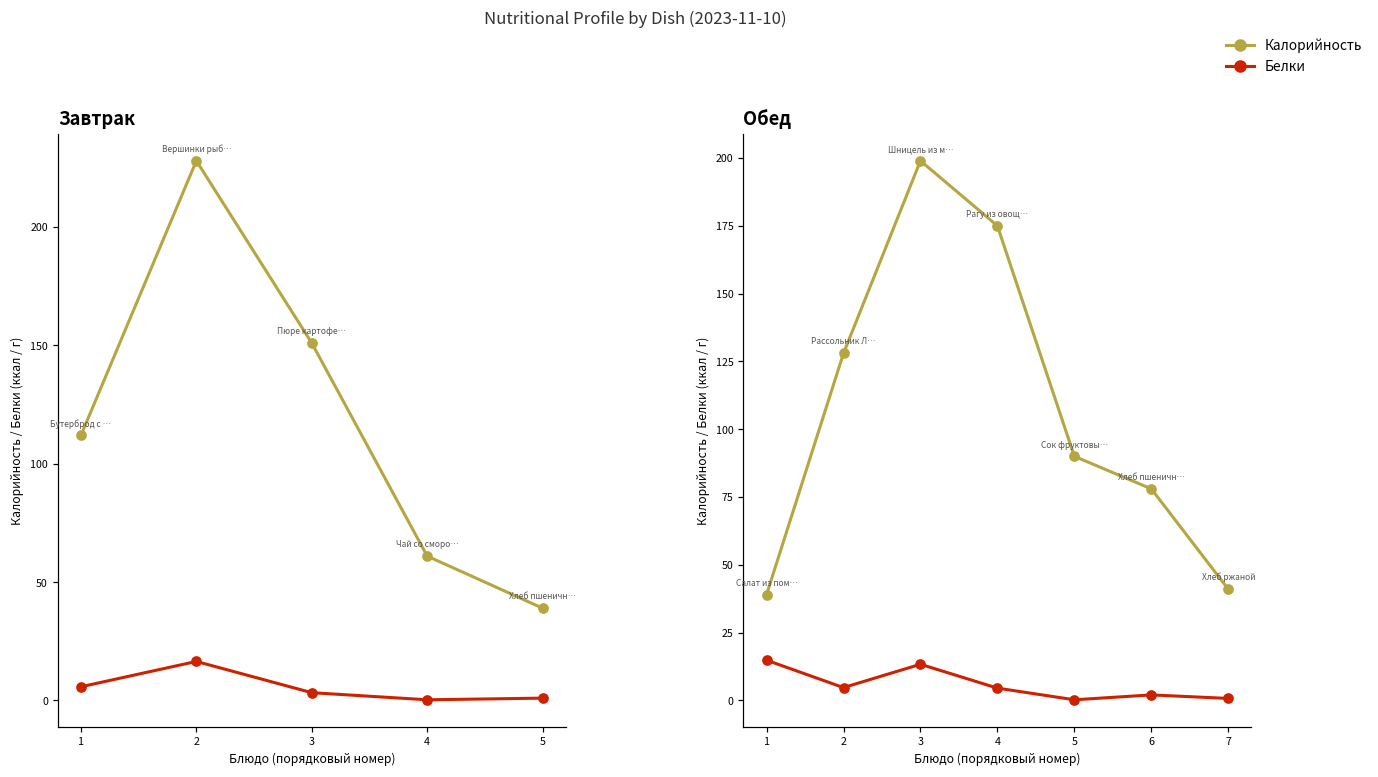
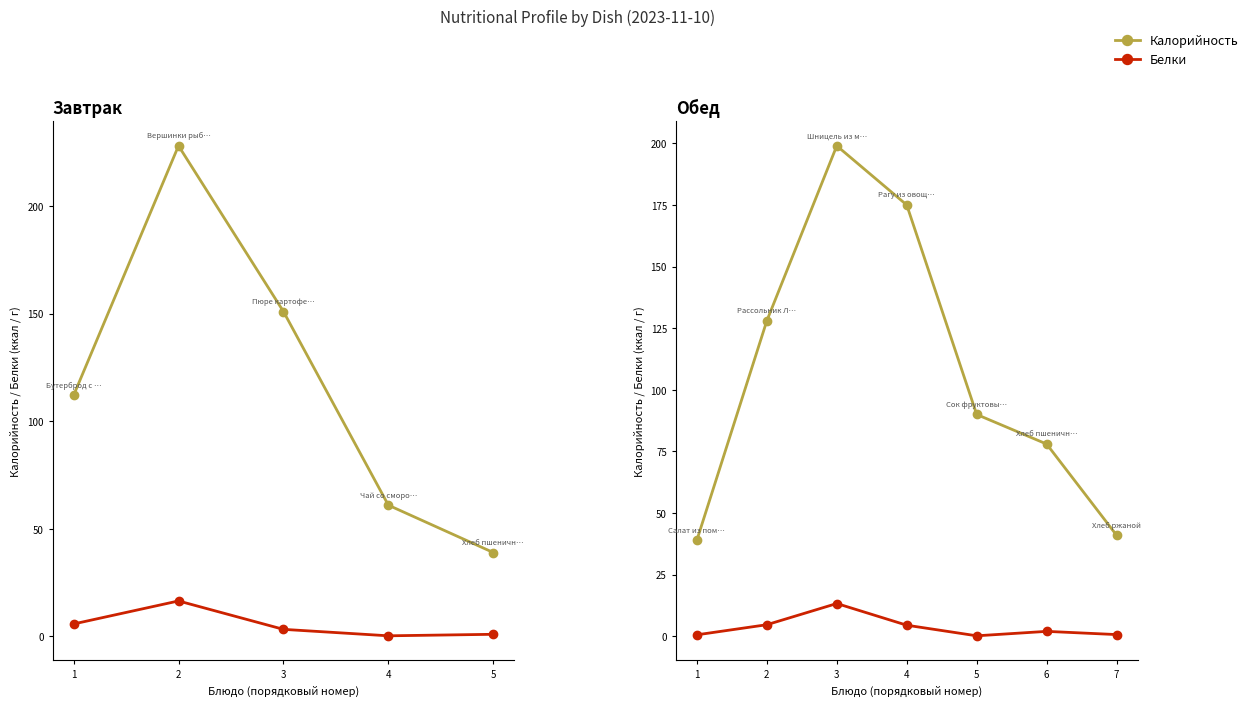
Обед, Белки, 1: 15 -> 1
